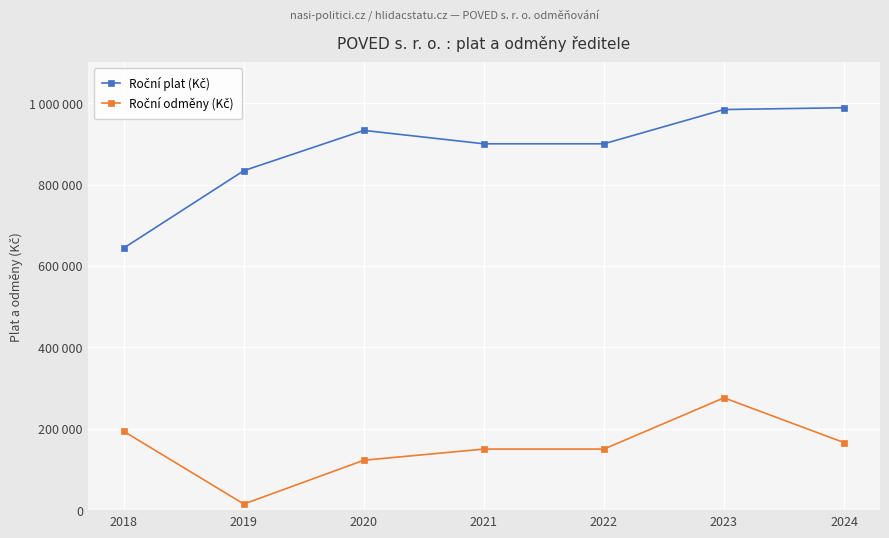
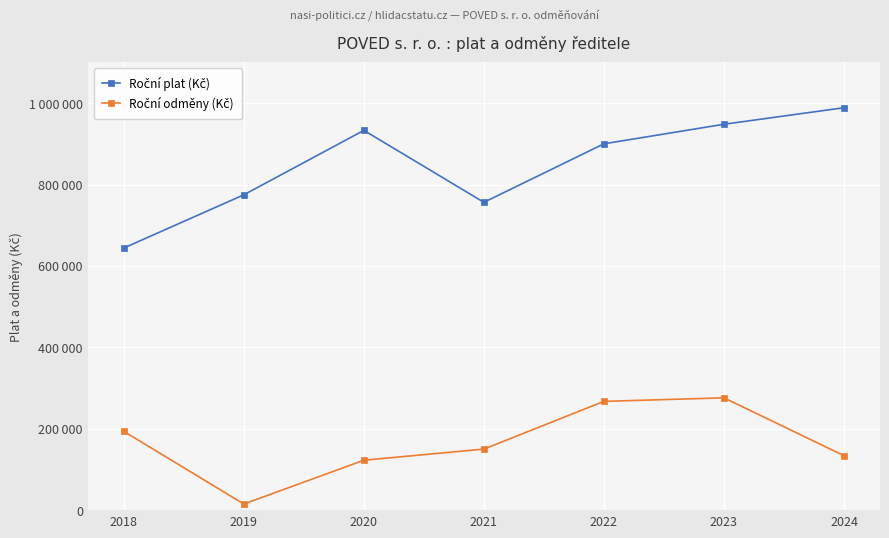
Roční plat (Kč), 2019: 830000 -> 770000
Roční plat (Kč), 2021: 900000 -> 760000
Roční odměny (Kč), 2022: 150000 -> 270000
Roční plat (Kč), 2023: 980000 -> 950000
Roční odměny (Kč), 2024: 170000 -> 130000
